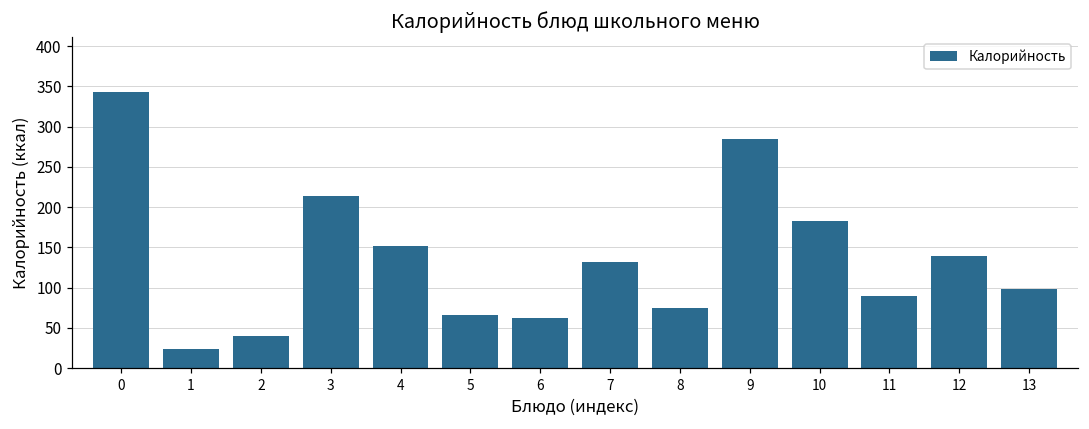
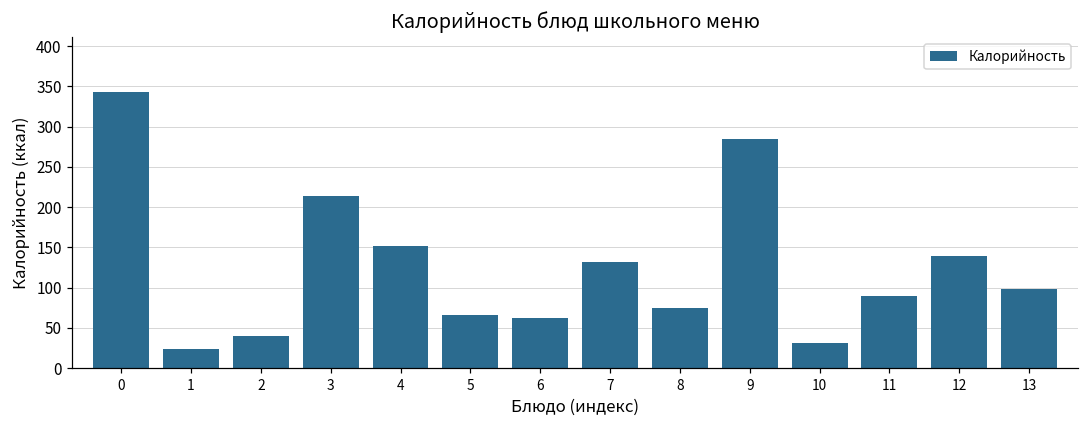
10: 180 -> 30
